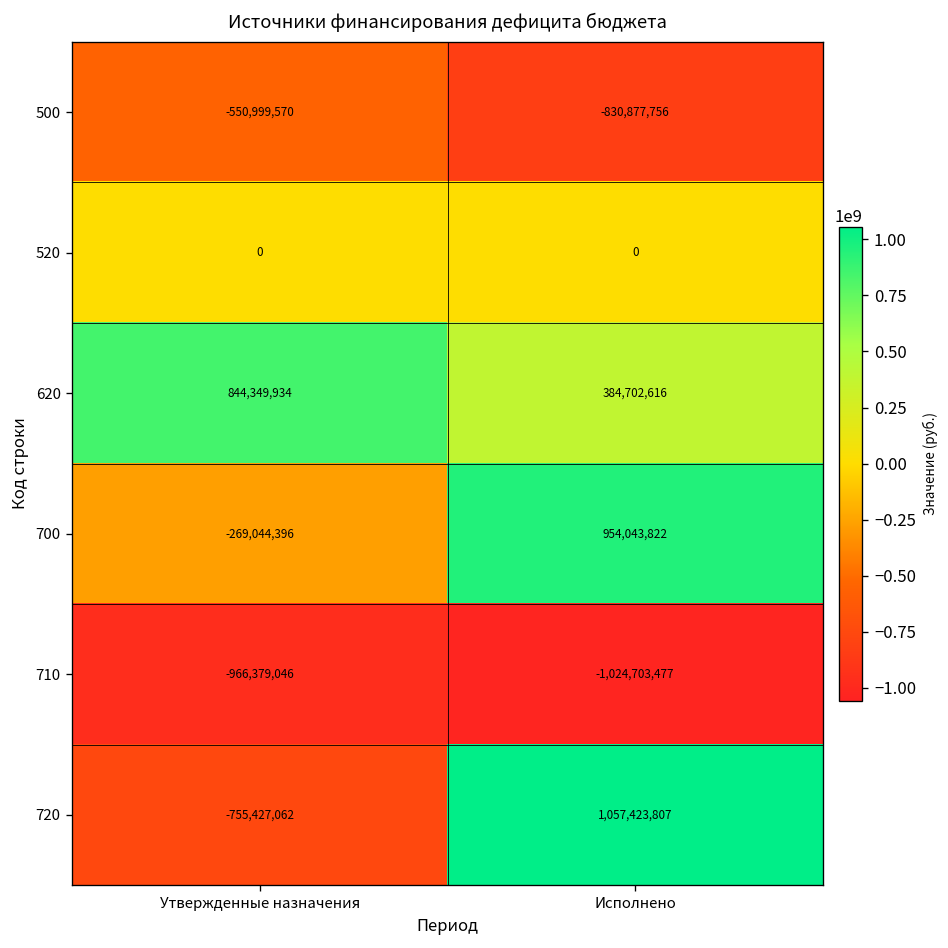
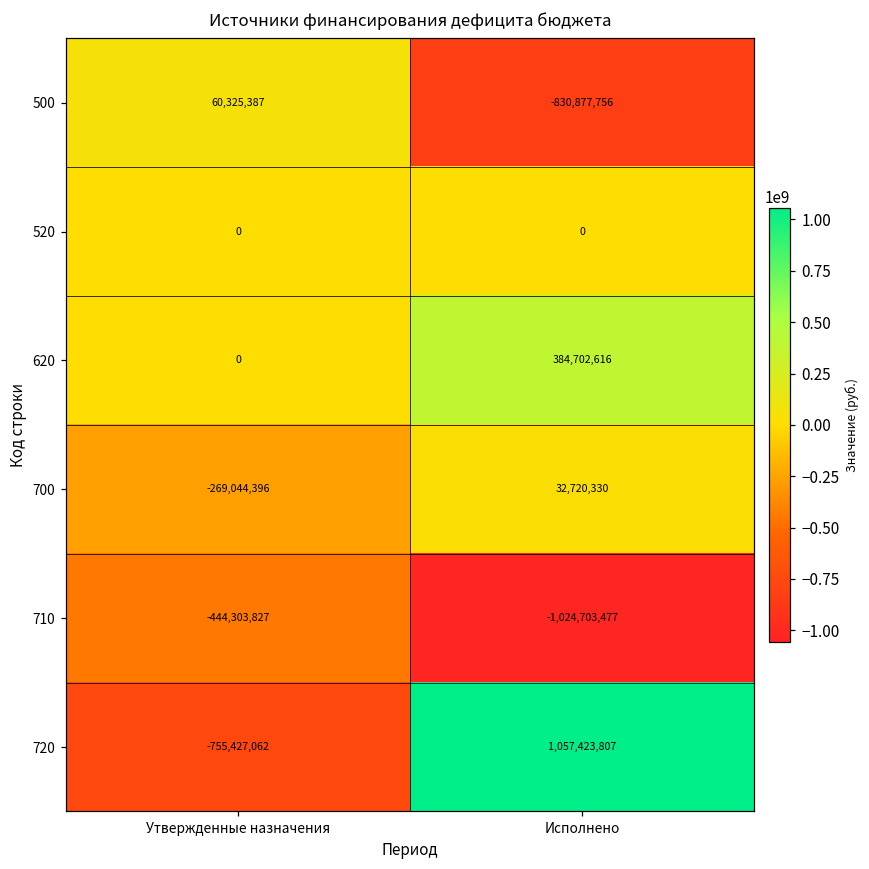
500, Утвержденные назначения: -550,999,570 -> 60,325,387
620, Утвержденные назначения: 844,349,934 -> 0
700, Исполнено: 954,043,822 -> 32,720,330
710, Утвержденные назначения: -966,379,046 -> -444,303,827
